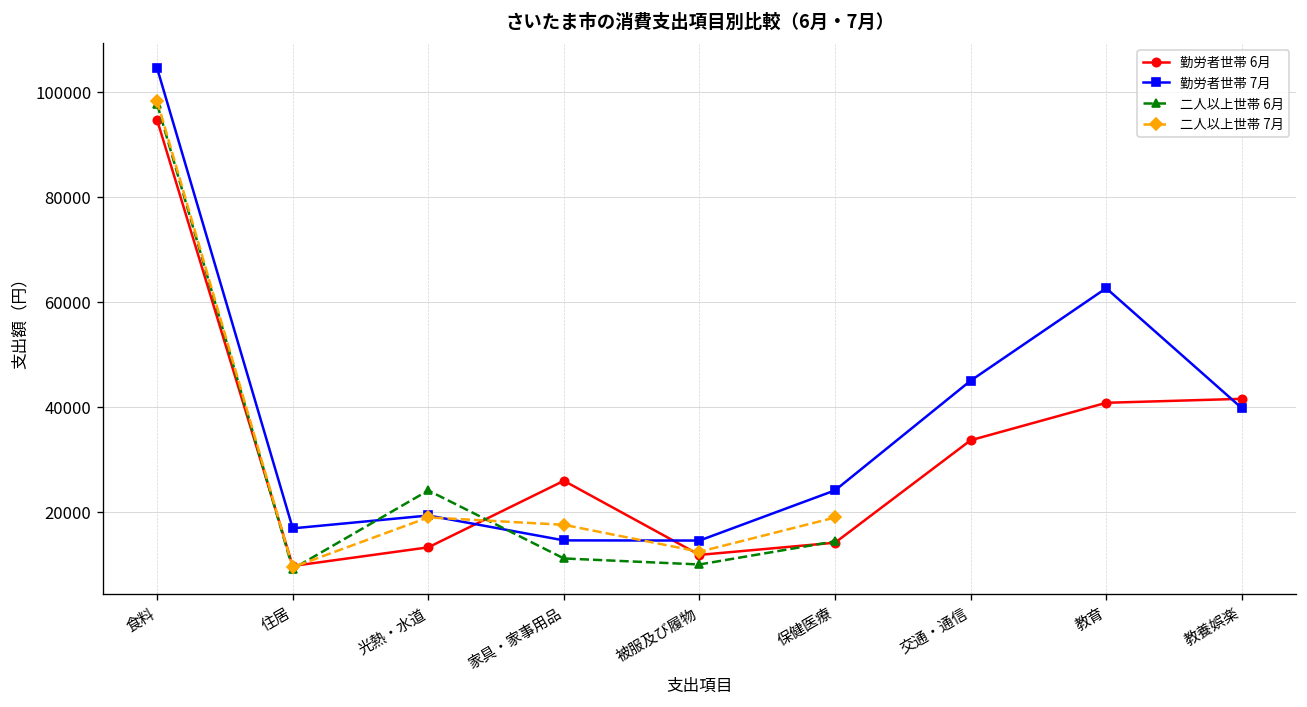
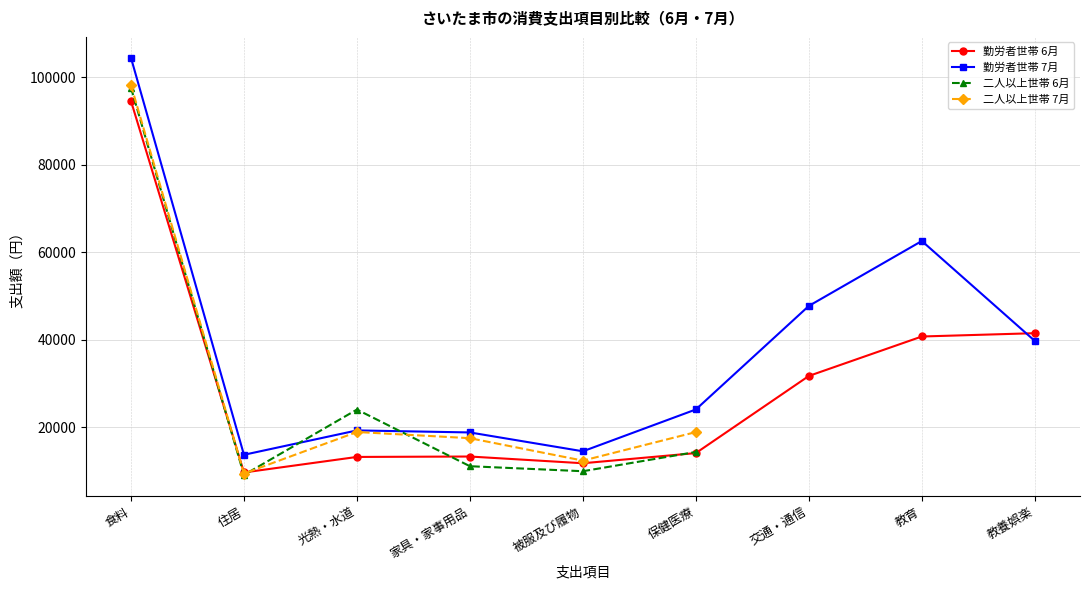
勤労者世帯 7月, 住居: 17000 -> 14000
勤労者世帯 6月, 家具・家事用品: 26000 -> 13000
勤労者世帯 7月, 家具・家事用品: 15000 -> 19000
勤労者世帯 6月, 交通・通信: 34000 -> 32000
勤労者世帯 7月, 交通・通信: 45000 -> 48000
